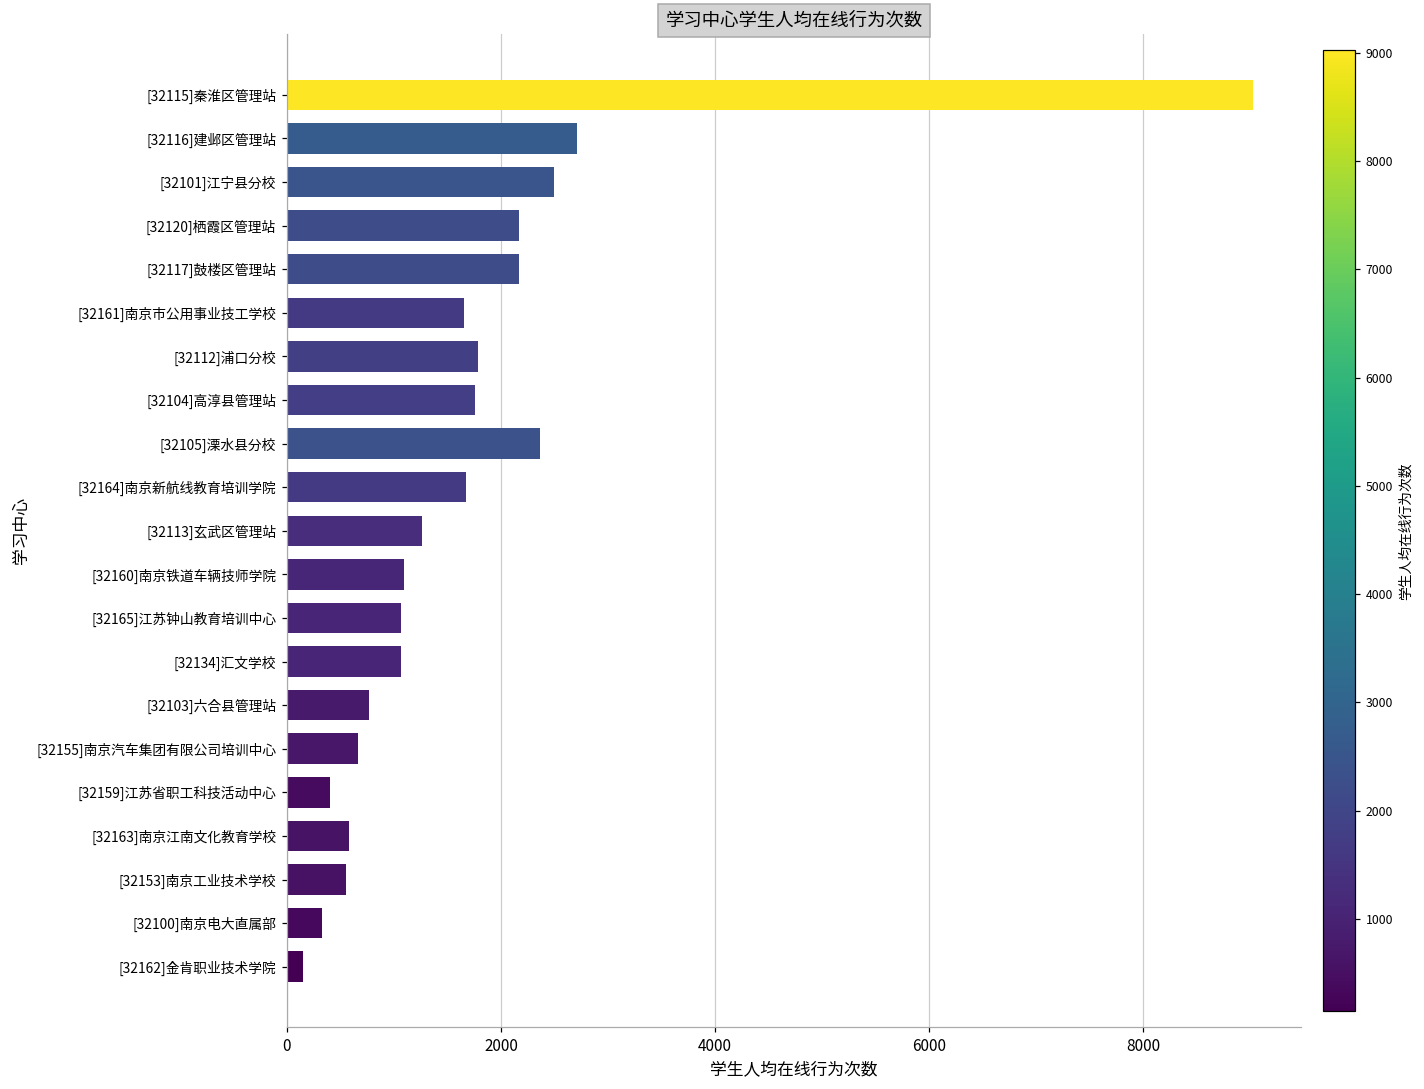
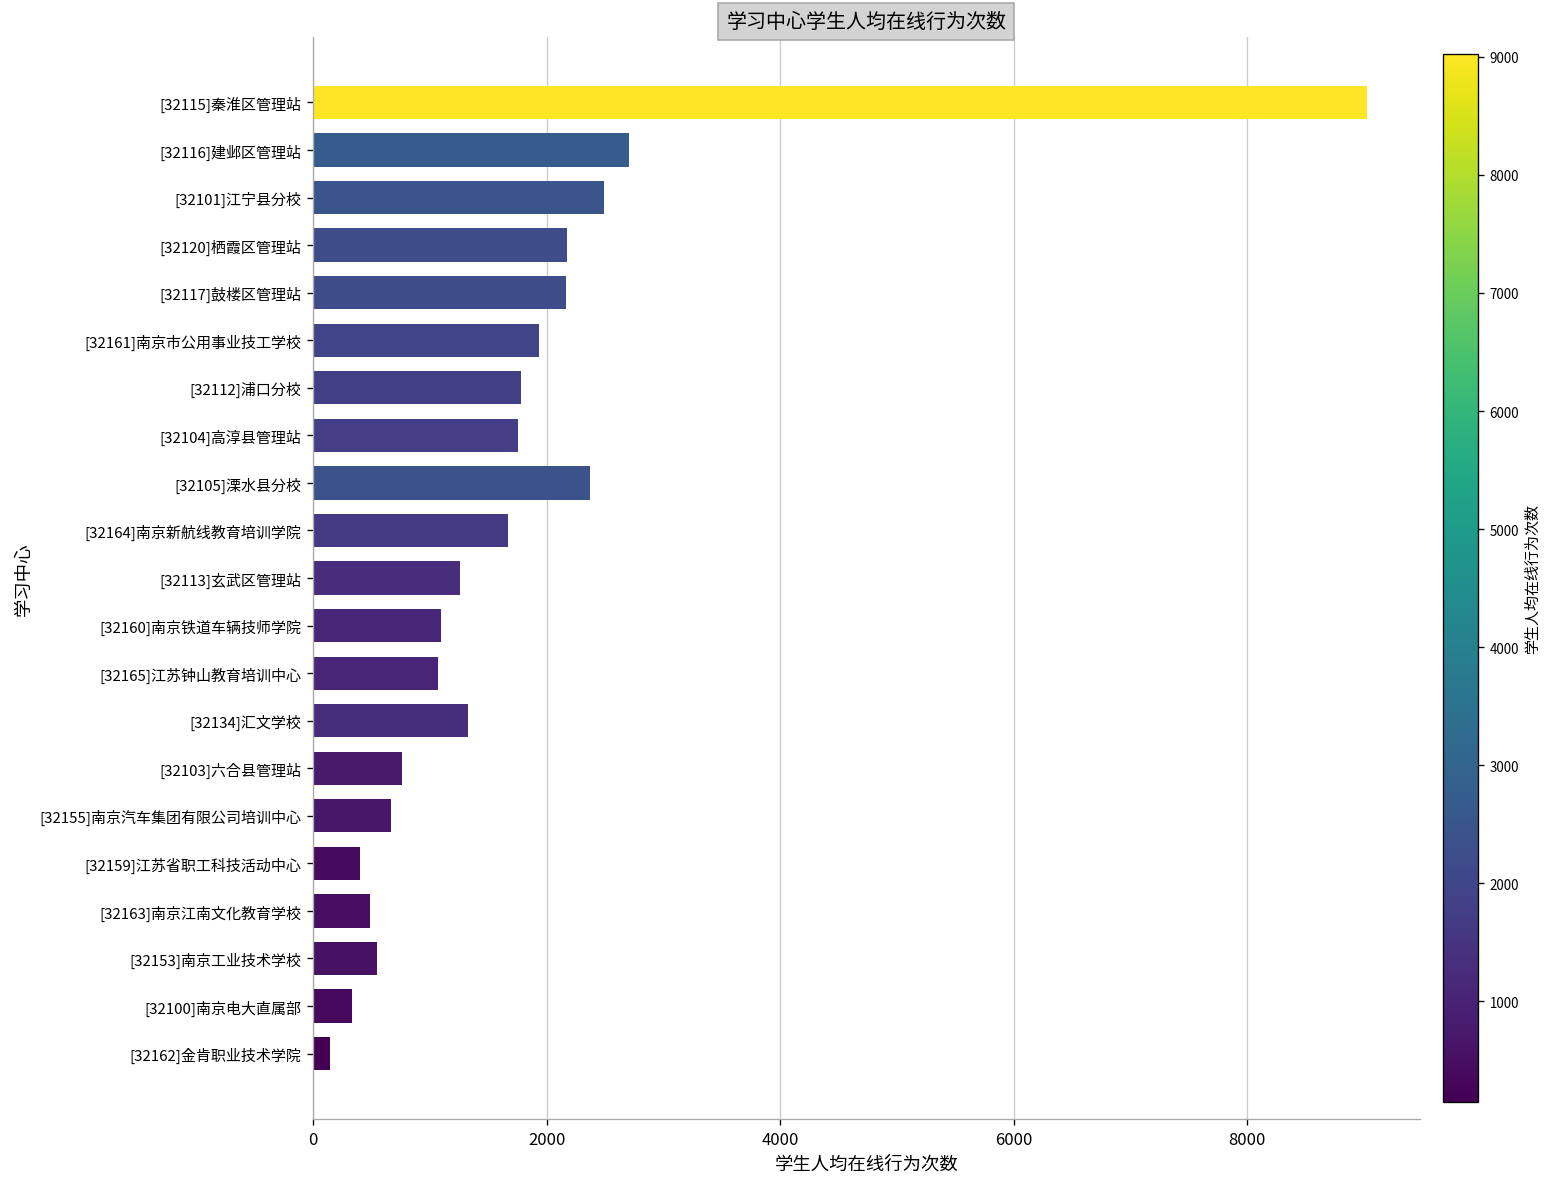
[32161]南京市公用事业技工学校: 1700 -> 1900
[32134]汇文学校: 1100 -> 1300
[32163]南京江南文化教育学校: 600 -> 500
